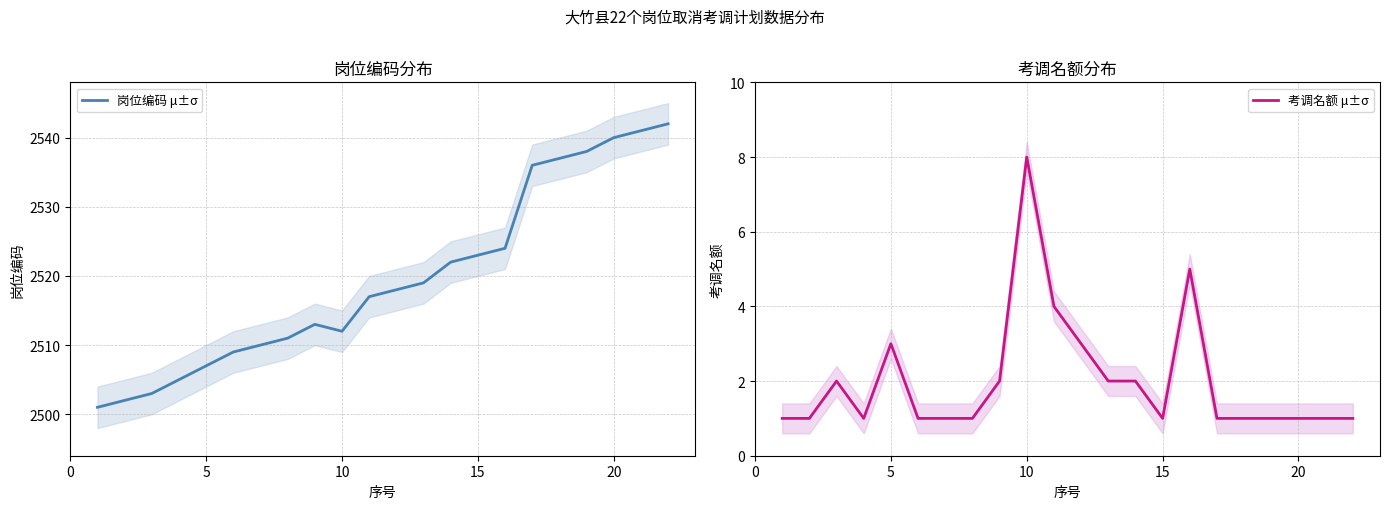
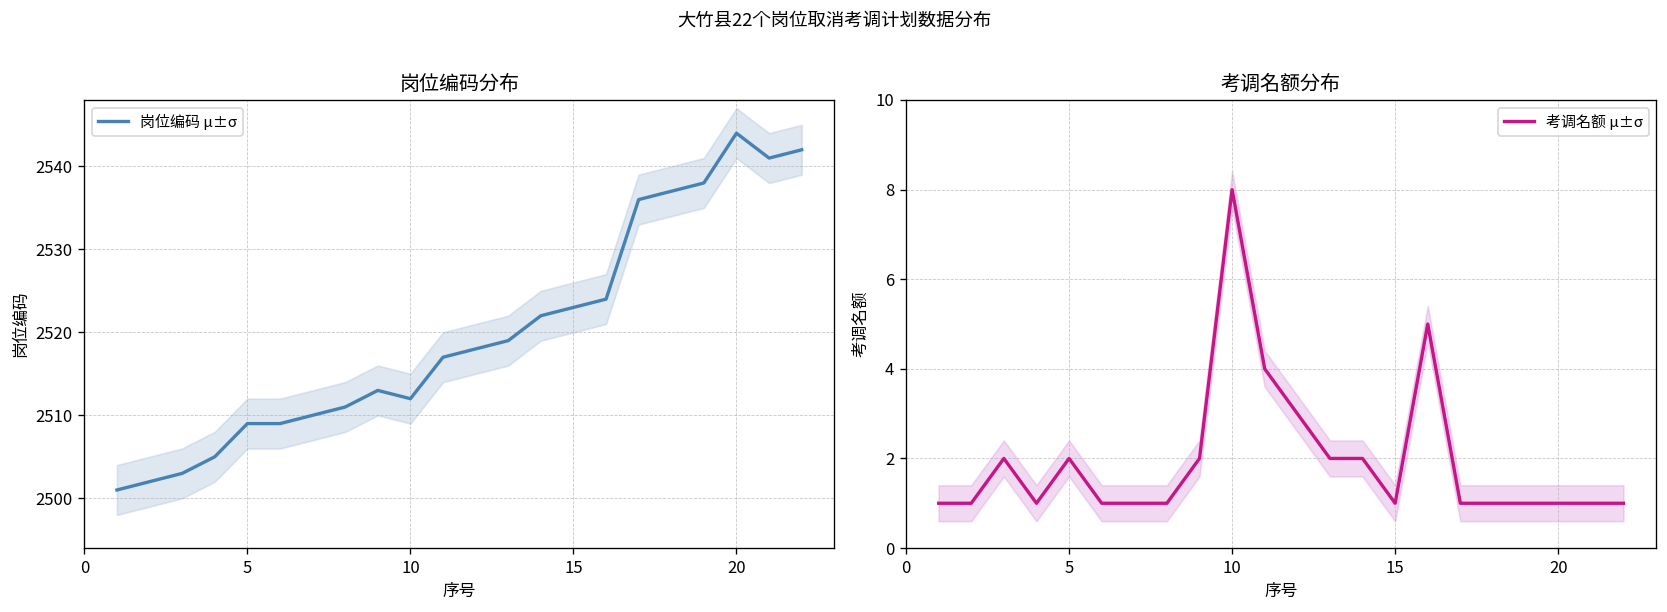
岗位编码分布, 岗位编码 μ±σ, 5: 2507 -> 2509
岗位编码分布, 岗位编码 μ±σ, 20: 2540 -> 2544
考调名额分布, 考调名额 μ±σ, 5: 3 -> 2
